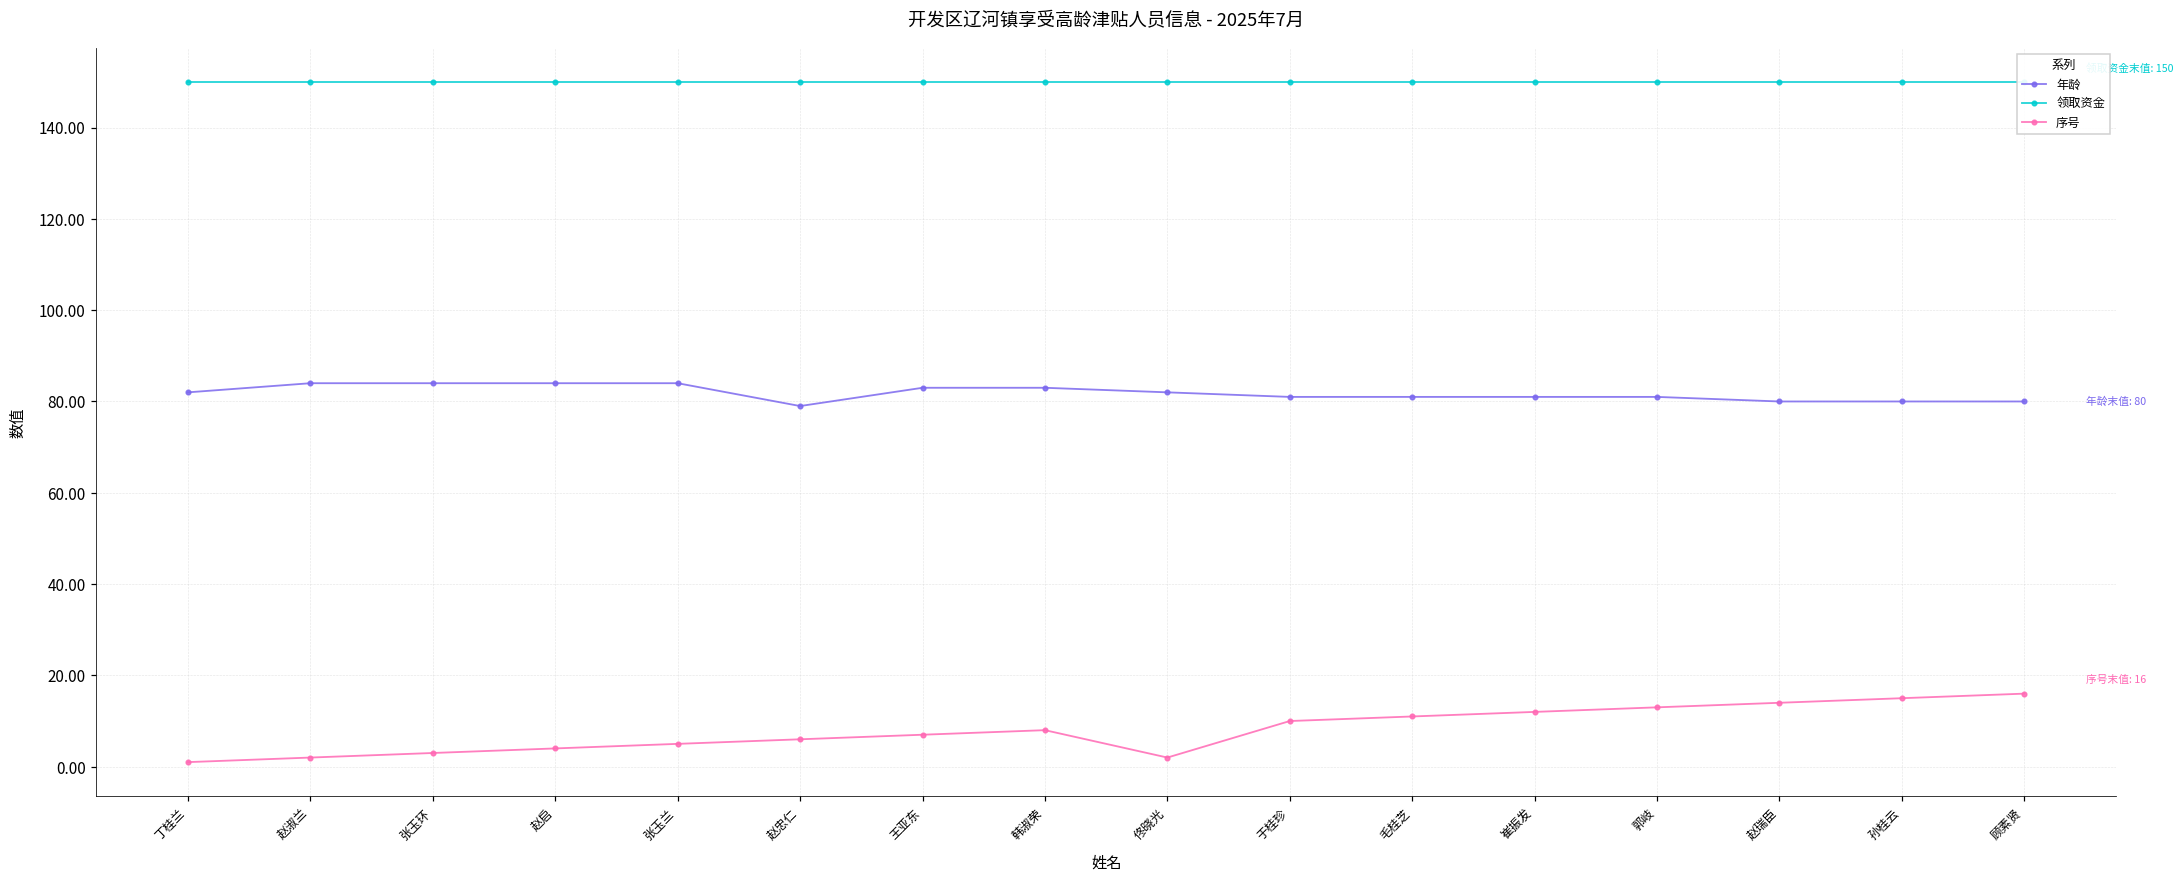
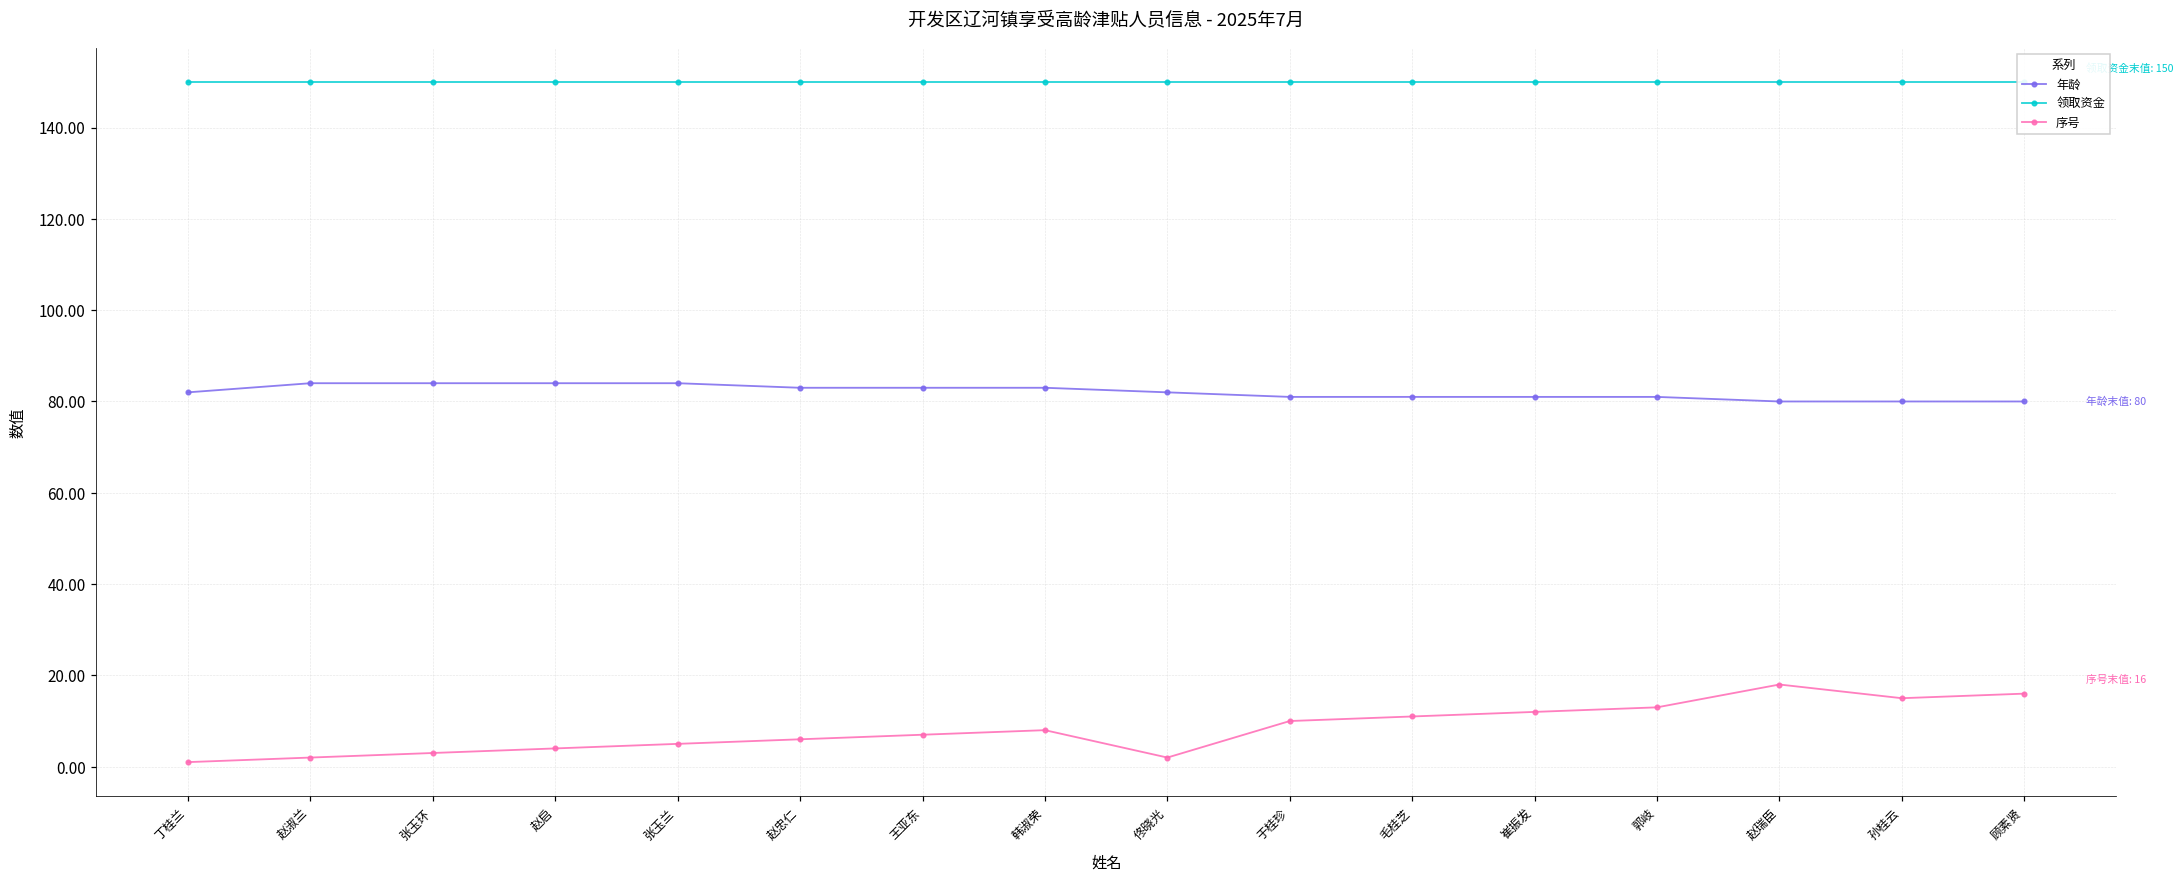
年龄, 赵忠仁: 79 -> 83
序号, 赵瑞臣: 14 -> 18
